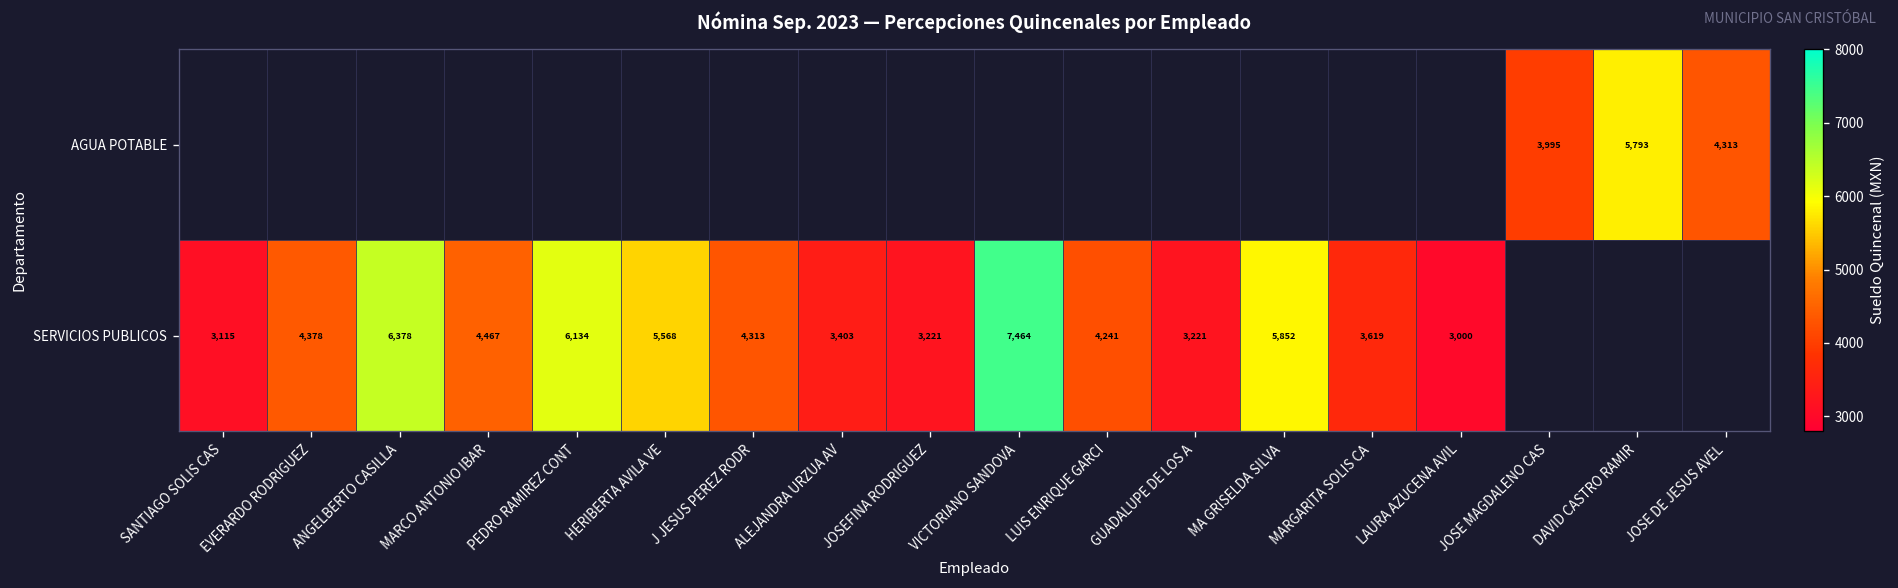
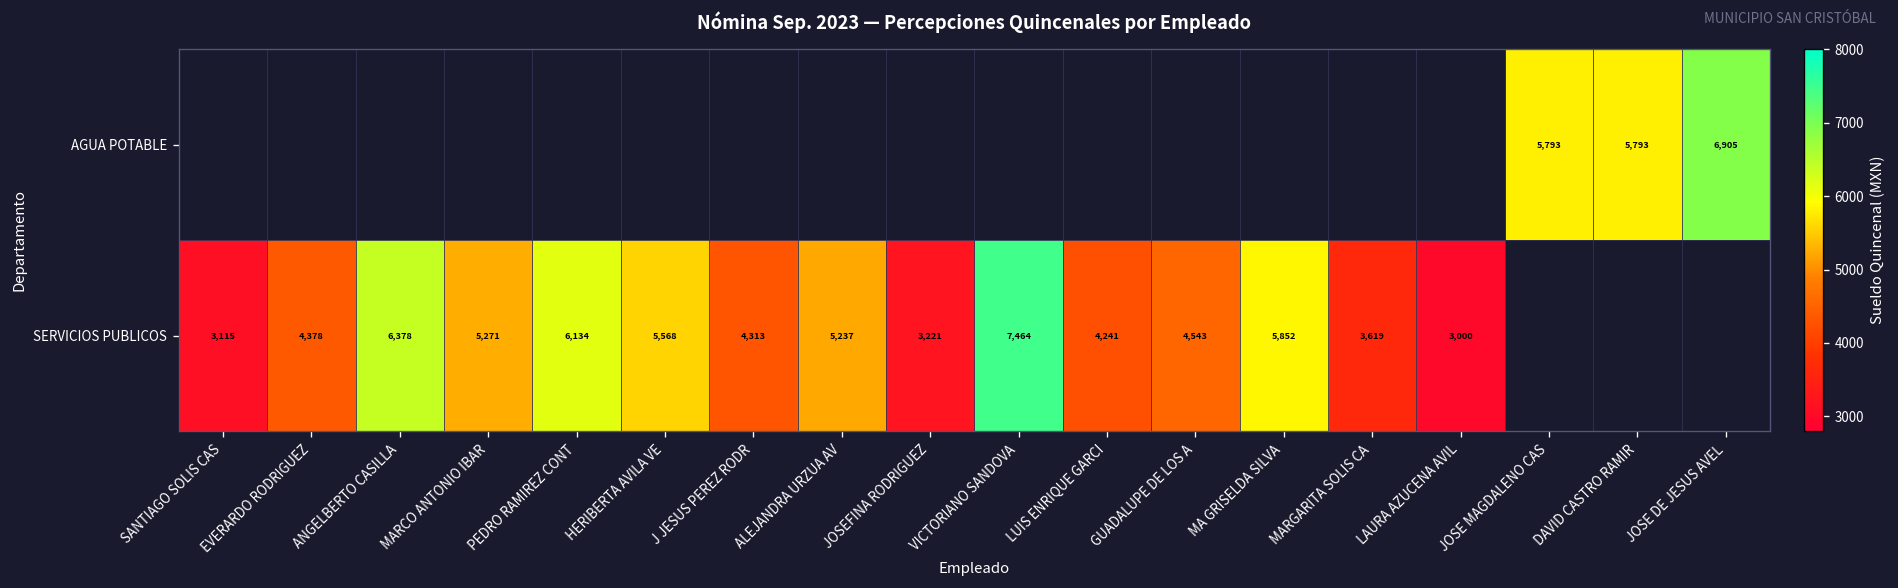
AGUA POTABLE, JOSE MAGDALENO CAS: 3,995 -> 5,793
AGUA POTABLE, JOSE DE JESUS AVEL: 4,313 -> 6,905
SERVICIOS PUBLICOS, MARCO ANTONIO IBAR: 4,467 -> 5,271
SERVICIOS PUBLICOS, ALEJANDRA URZUA AV: 3,403 -> 5,237
SERVICIOS PUBLICOS, GUADALUPE DE LOS A: 3,221 -> 4,543
